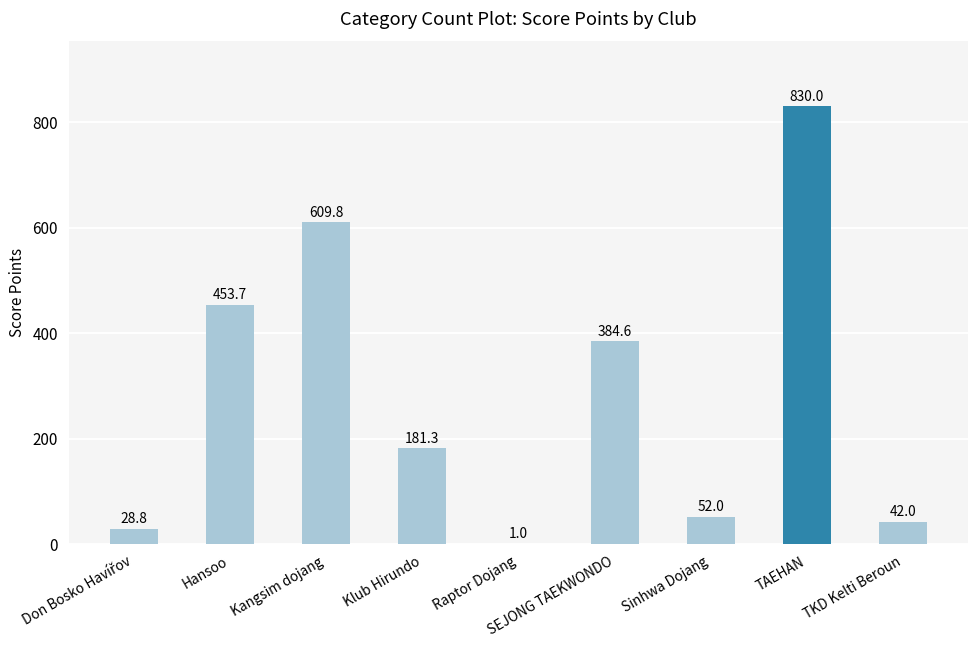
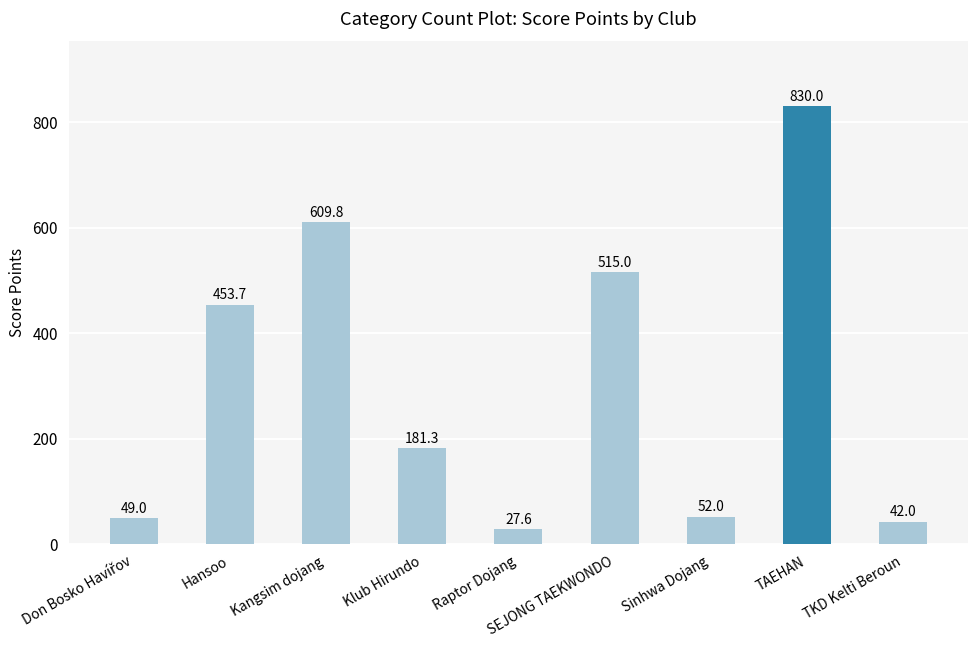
Don Bosko Havířov: 28.8 -> 49.0
Raptor Dojang: 1.0 -> 27.6
SEJONG TAEKWONDO: 384.6 -> 515.0
